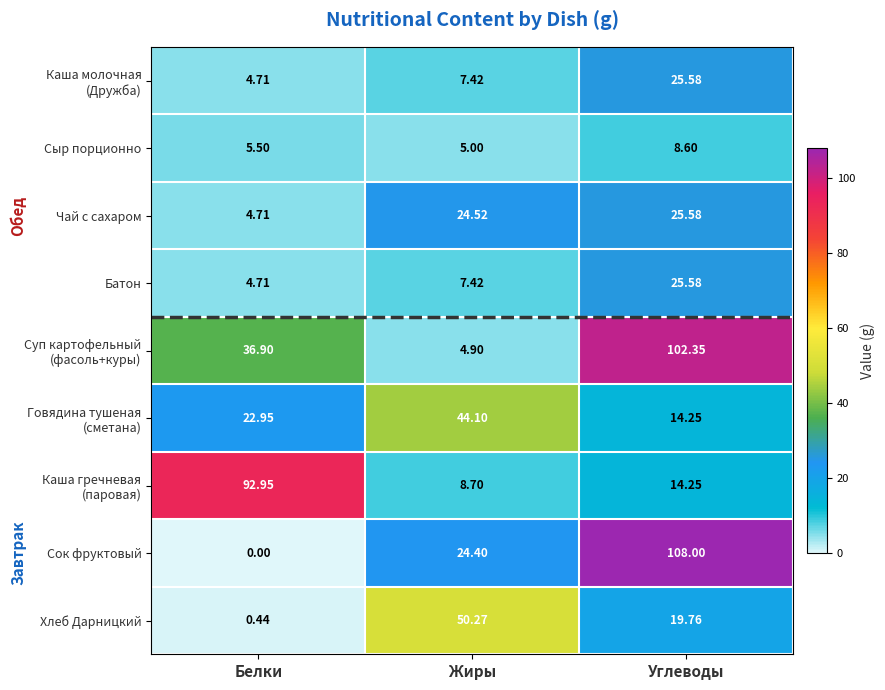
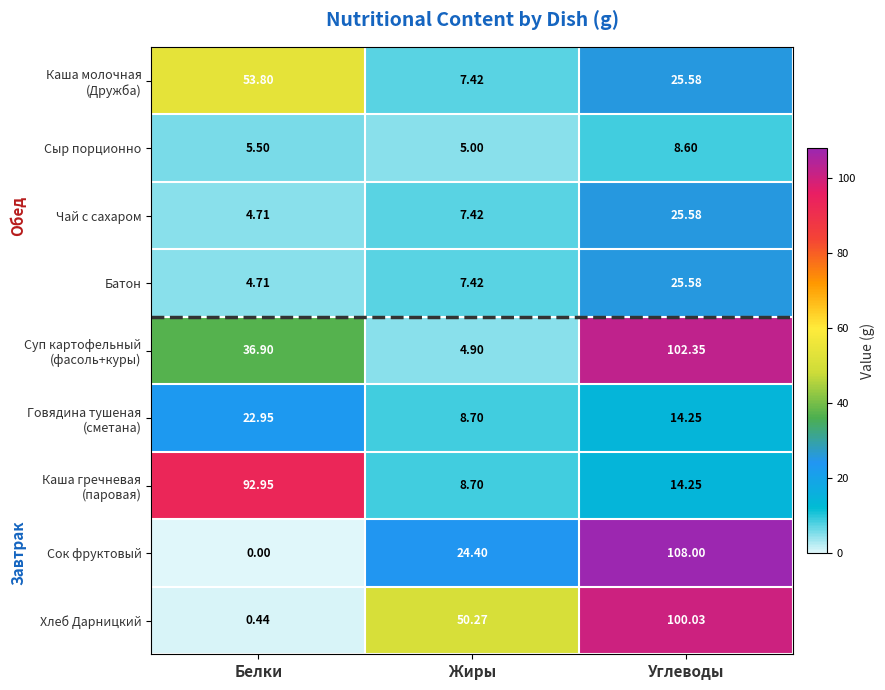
Каша молочная (Дружба), Белки: 4.71 -> 53.80
Чай с сахаром, Жиры: 24.52 -> 7.42
Говядина тушеная (сметана), Жиры: 44.10 -> 8.70
Хлеб Дарницкий, Углеводы: 19.76 -> 100.03
